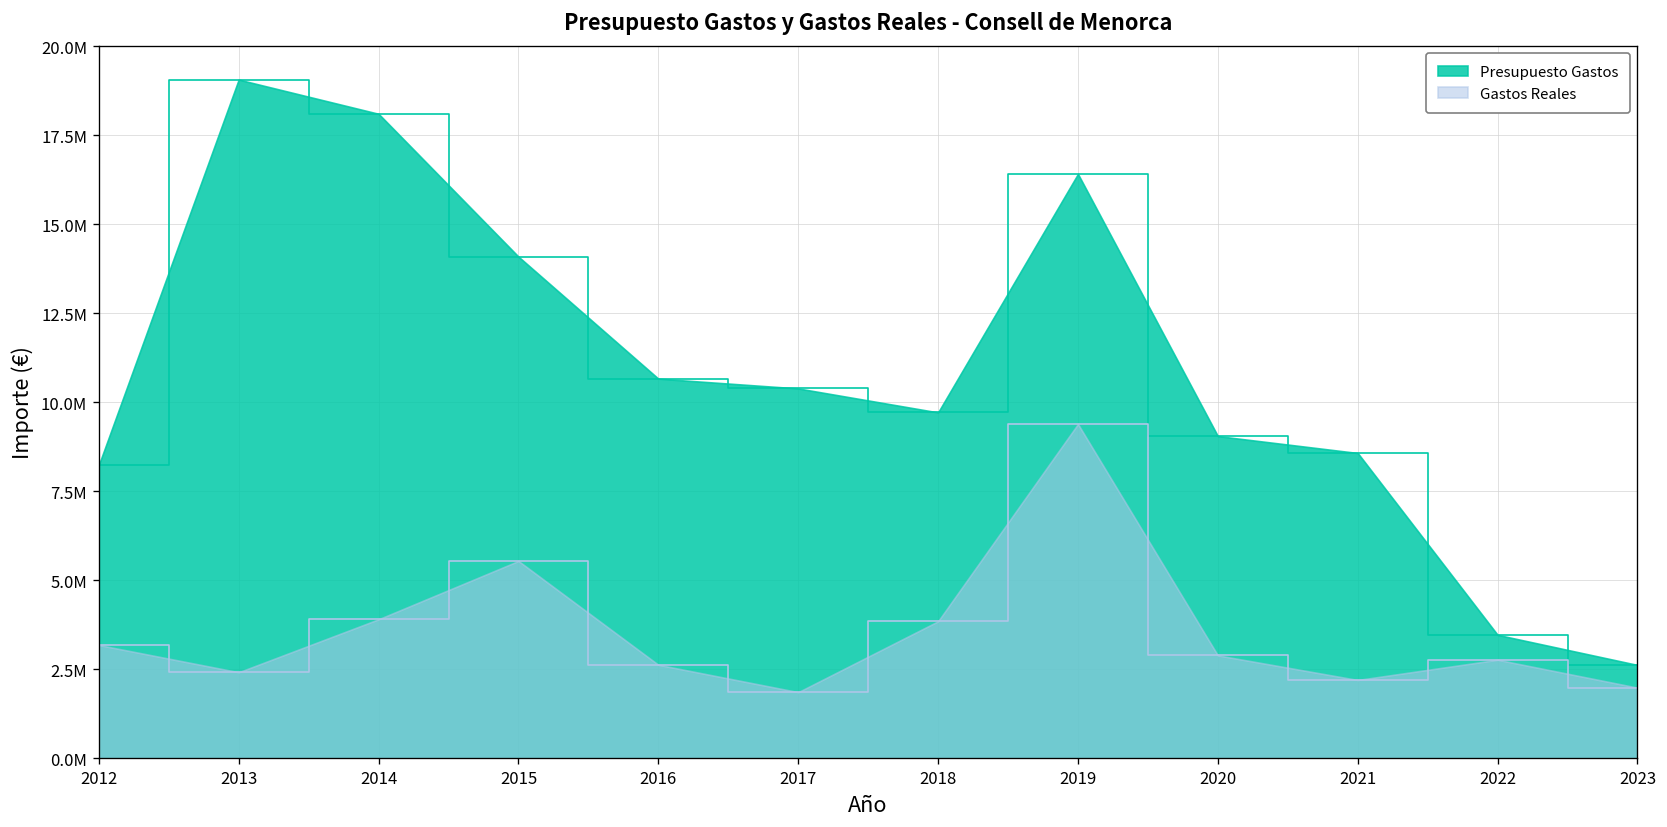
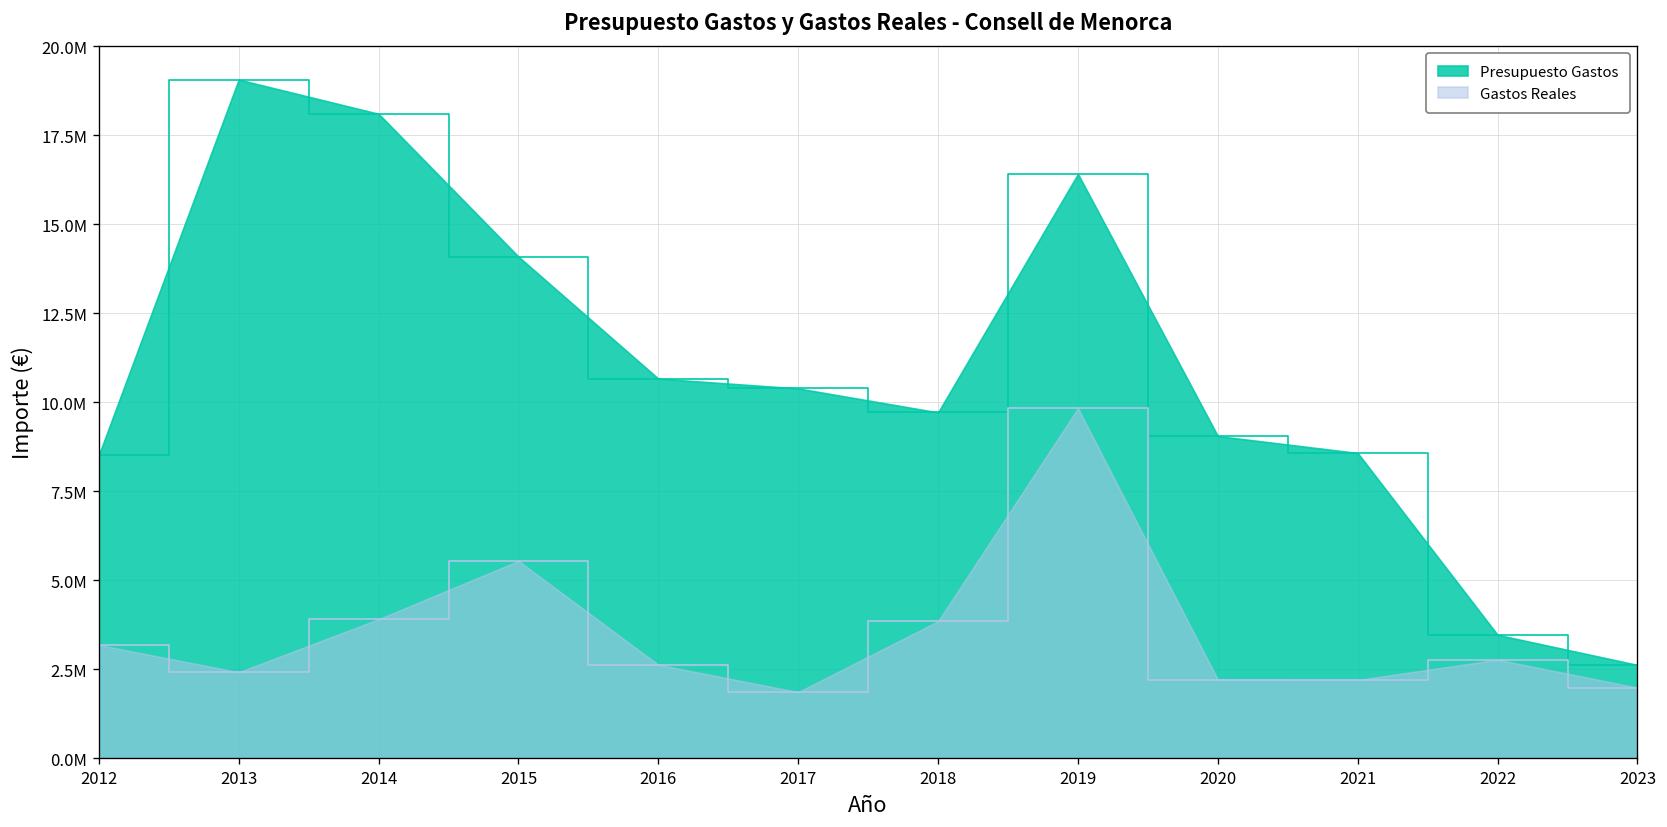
Presupuesto Gastos, 2012: 8200000 -> 8500000
Gastos Reales, 2019: 9400000 -> 9800000
Gastos Reales, 2020: 2900000 -> 2200000
